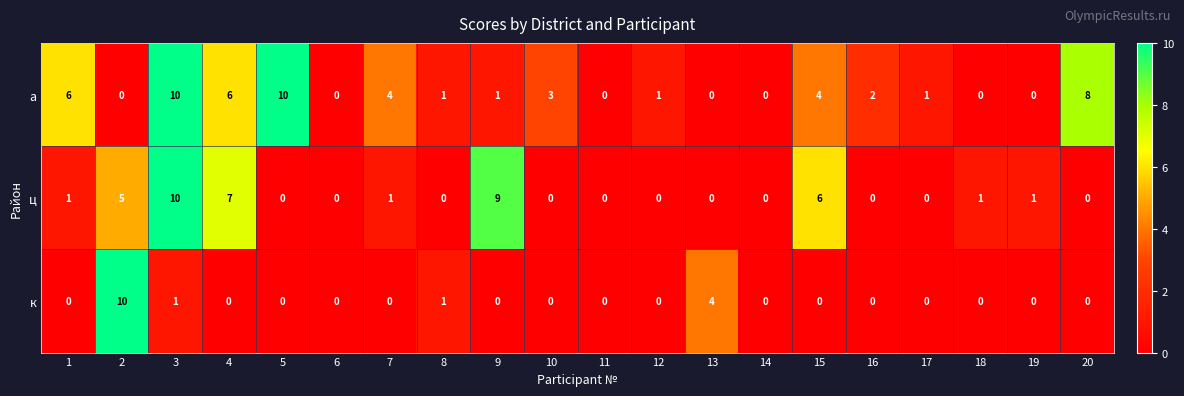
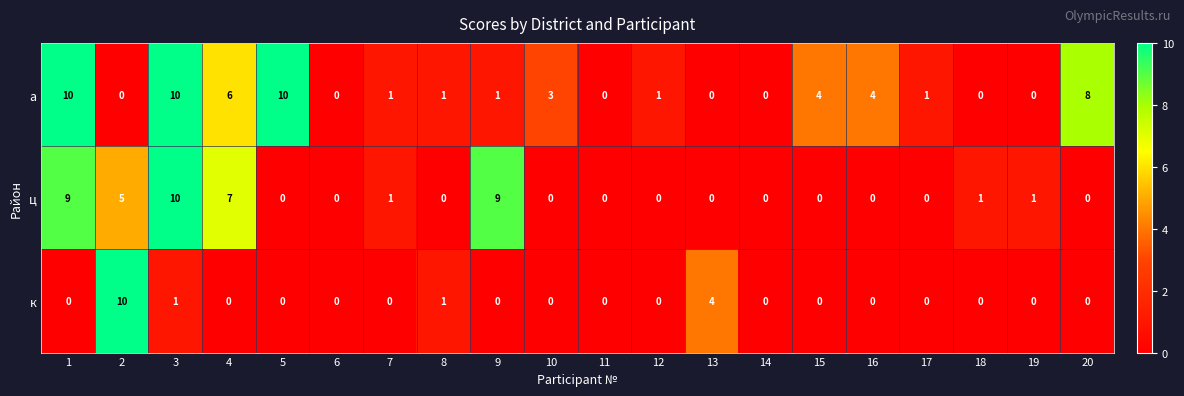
а, 1: 6 -> 10
а, 7: 4 -> 1
а, 16: 2 -> 4
ц, 1: 1 -> 9
ц, 15: 6 -> 0
